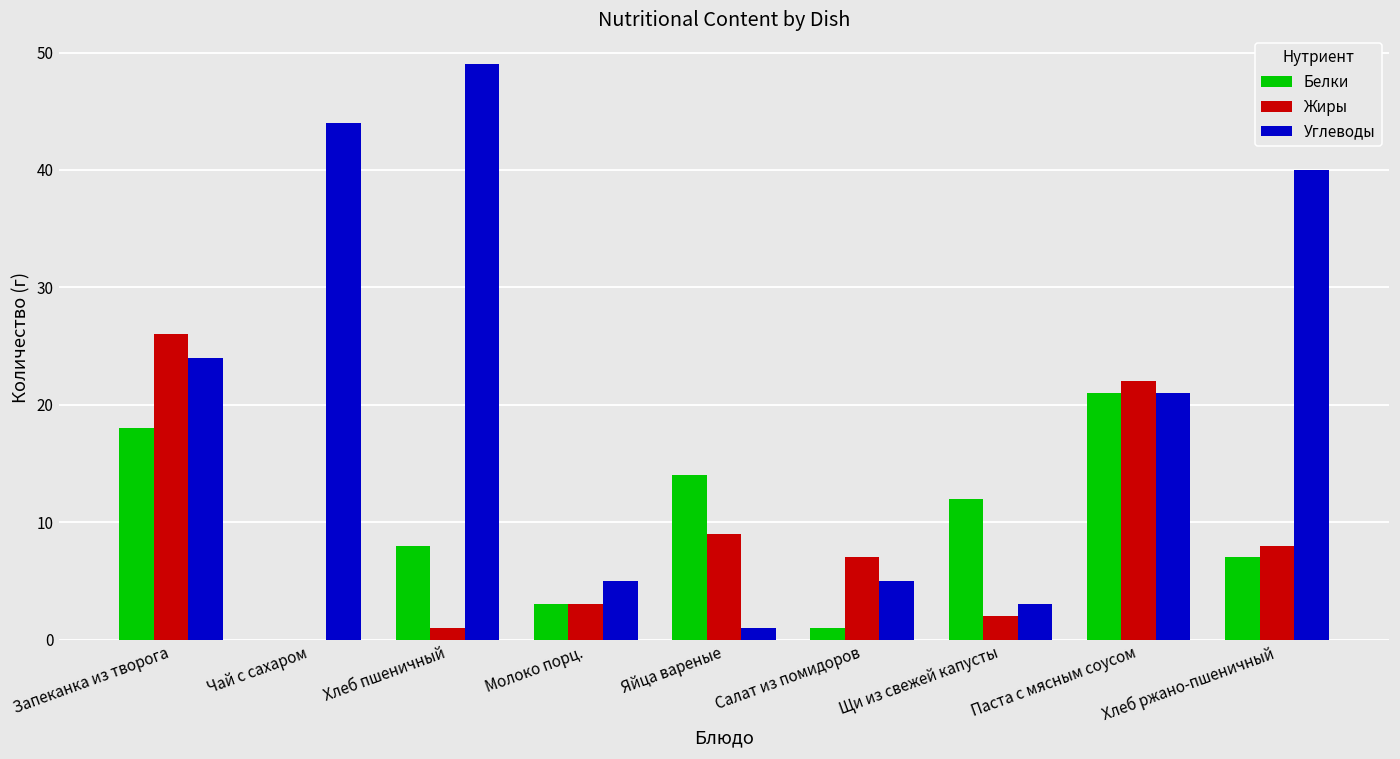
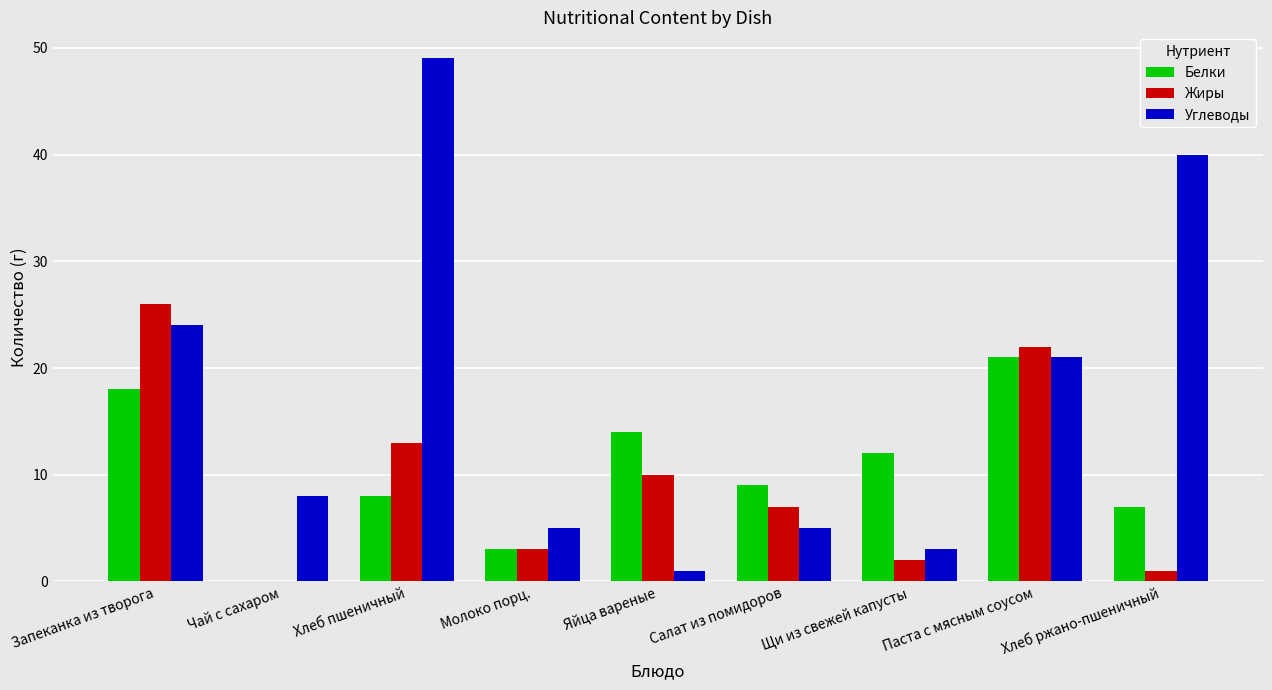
Углеводы, Чай с сахаром: 44 -> 8
Жиры, Хлеб пшеничный: 1 -> 13
Жиры, Яйца вареные: 9 -> 10
Белки, Салат из помидоров: 1 -> 9
Жиры, Хлеб ржано-пшеничный: 8 -> 1
